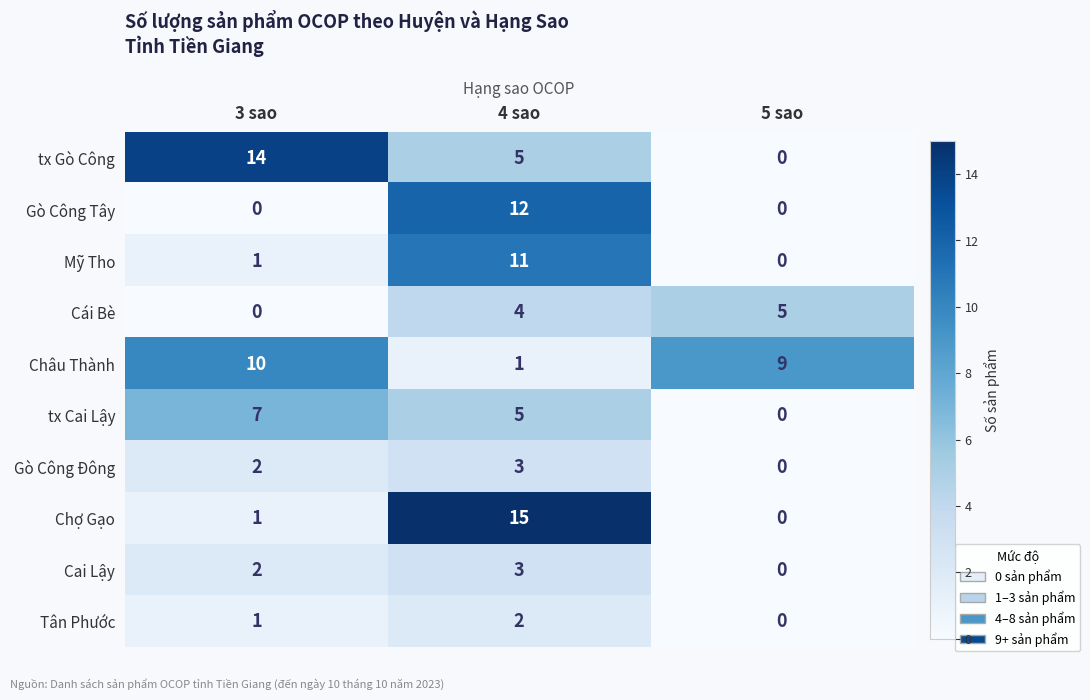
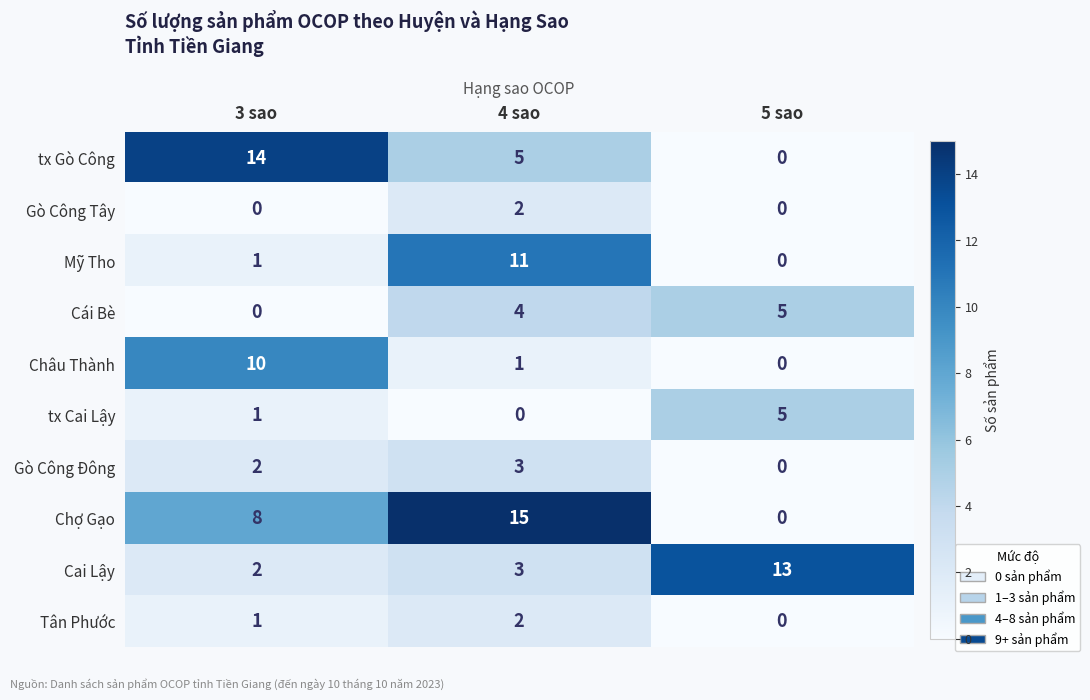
Gò Công Tây, 4 sao: 12 -> 2
Châu Thành, 5 sao: 9 -> 0
tx Cai Lậy, 3 sao: 7 -> 1
tx Cai Lậy, 4 sao: 5 -> 0
tx Cai Lậy, 5 sao: 0 -> 5
Chợ Gạo, 3 sao: 1 -> 8
Cai Lậy, 5 sao: 0 -> 13
